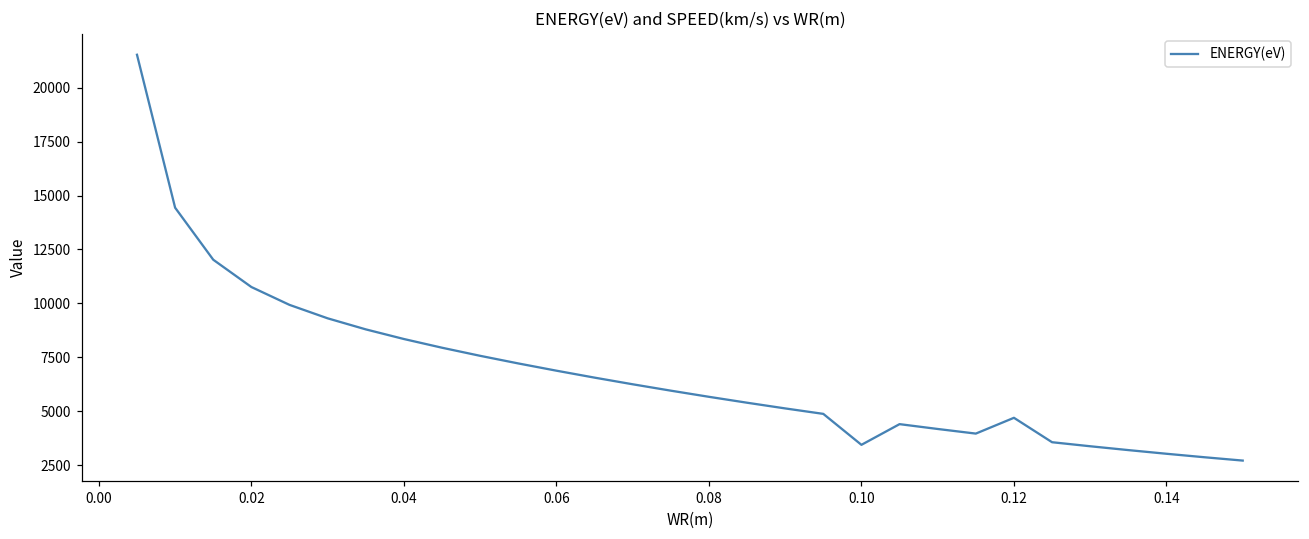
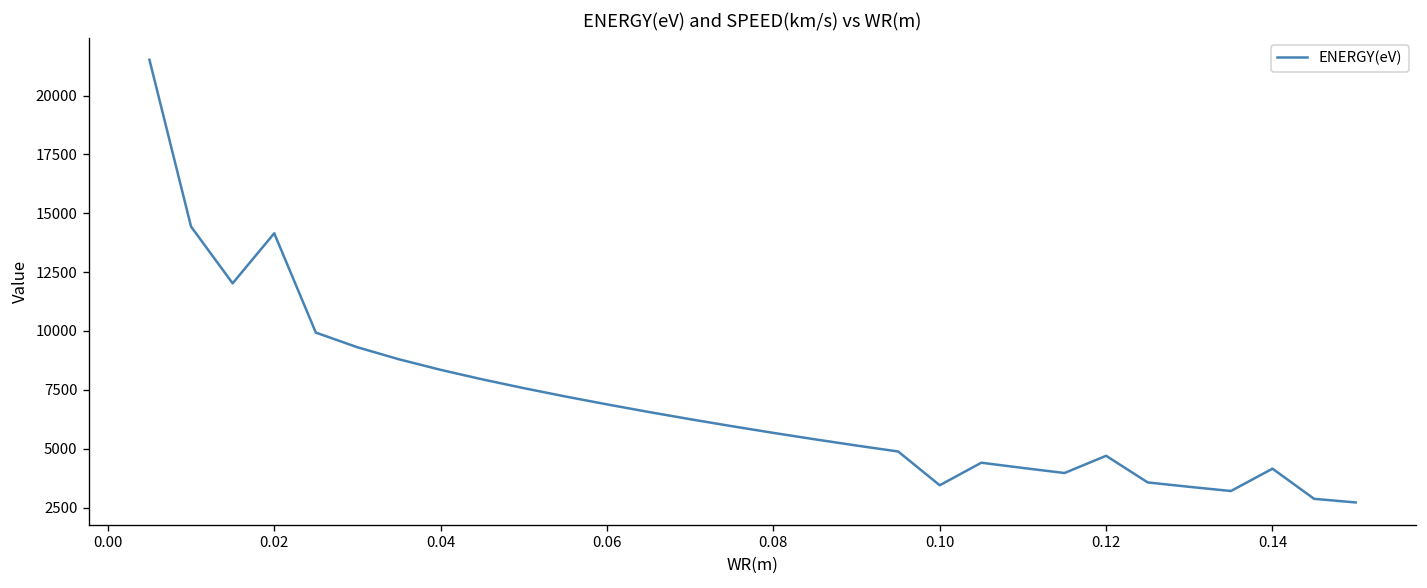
0.02: 10800 -> 14200
0.14: 3000 -> 4200
